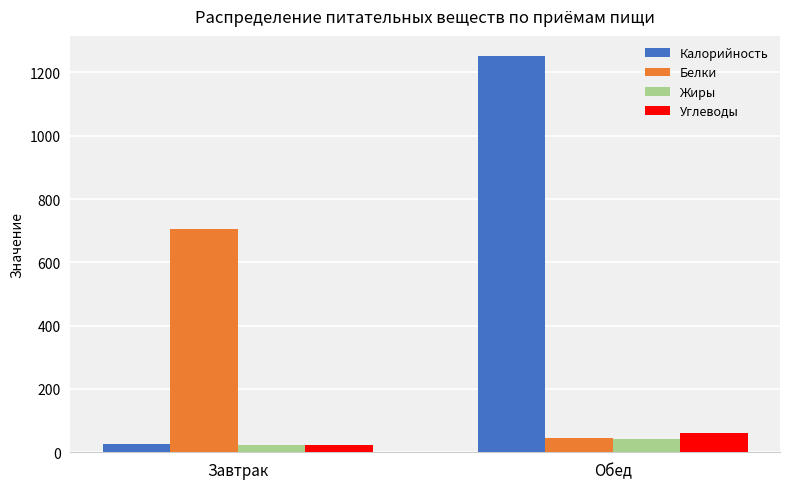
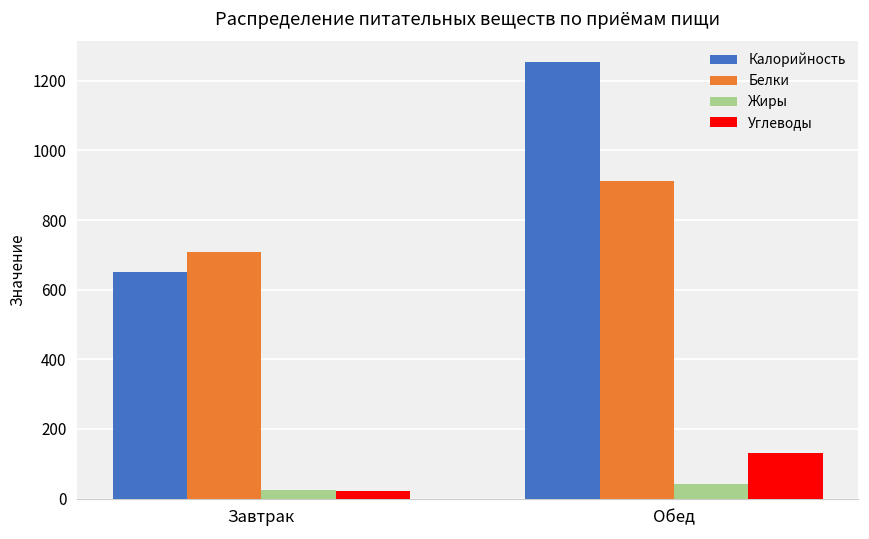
Калорийность, Завтрак: 30 -> 650
Белки, Обед: 40 -> 910
Углеводы, Обед: 60 -> 130
